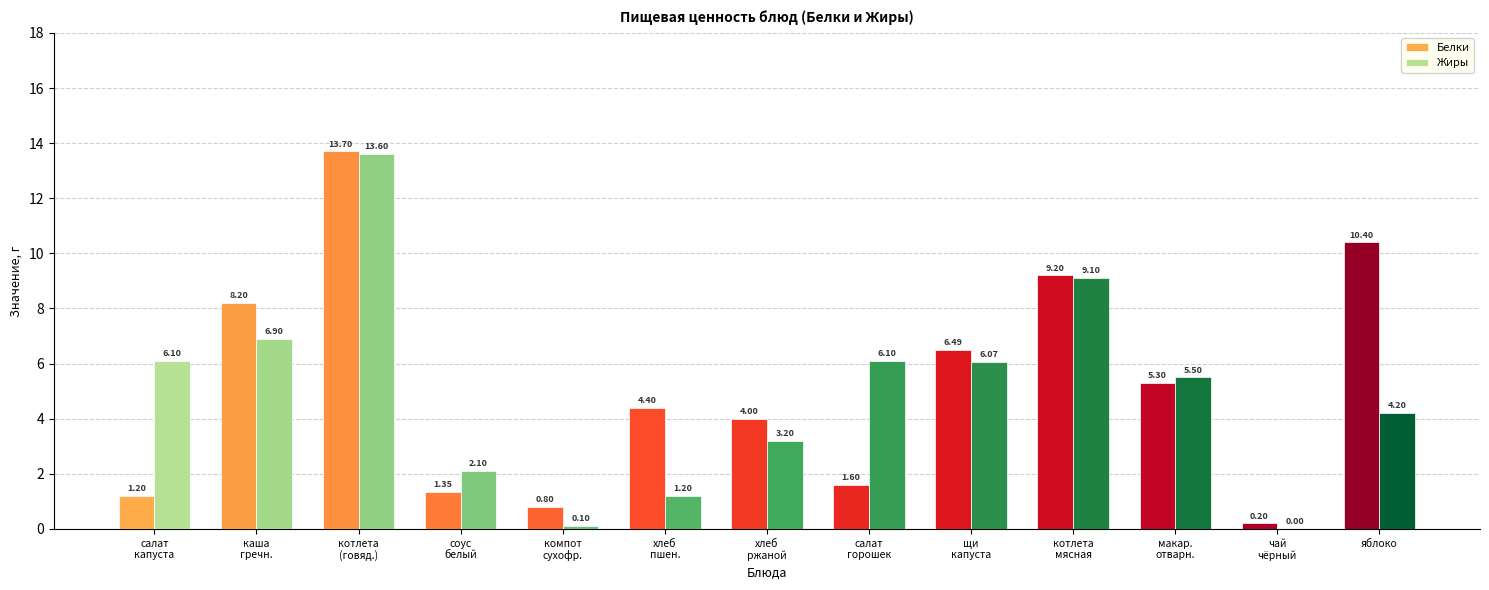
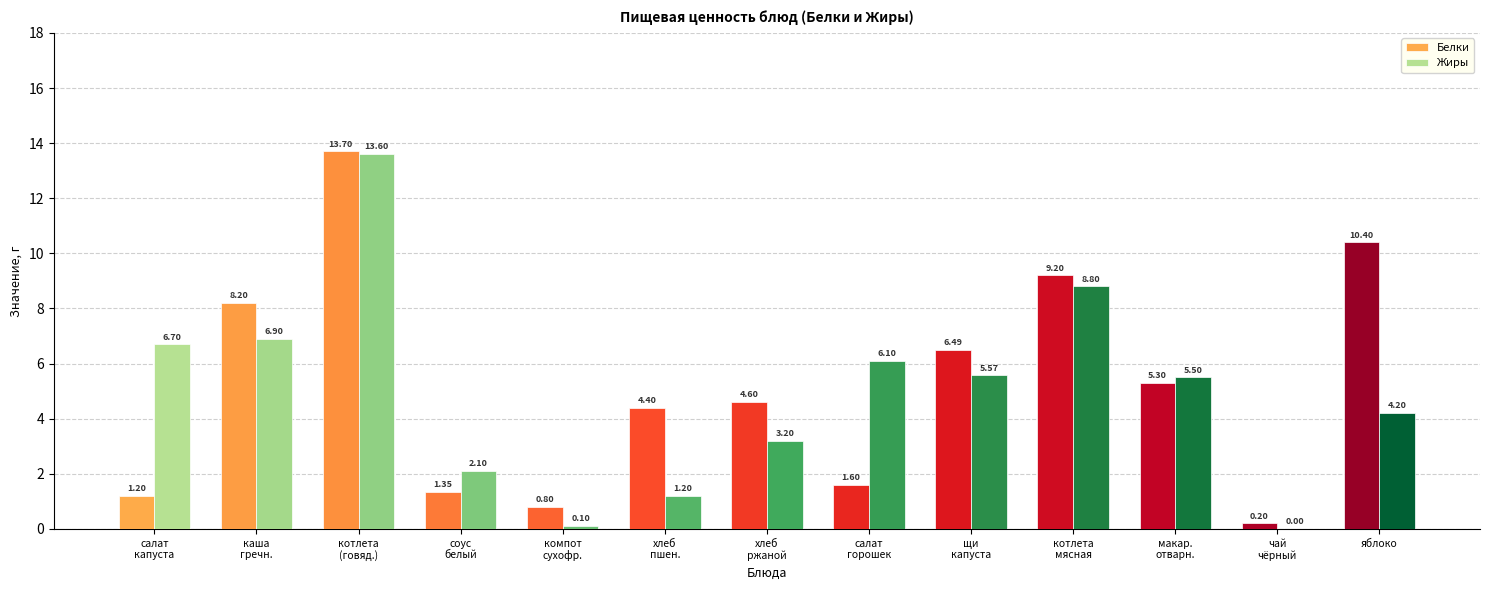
Жиры, салат капуста: 6.10 -> 6.70
Белки, хлеб ржаной: 4.00 -> 4.60
Жиры, щи капуста: 6.07 -> 5.57
Жиры, котлета мясная: 9.10 -> 8.80
